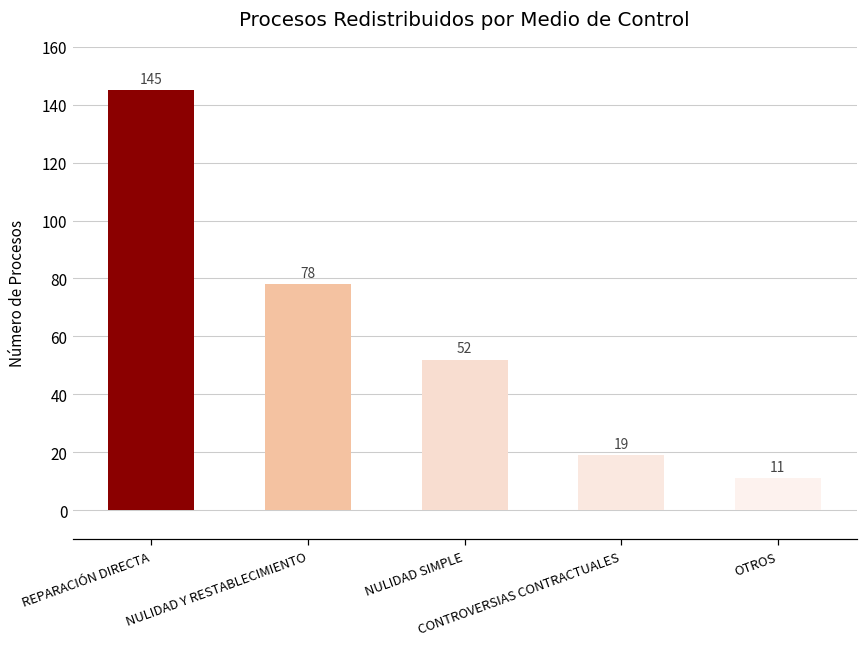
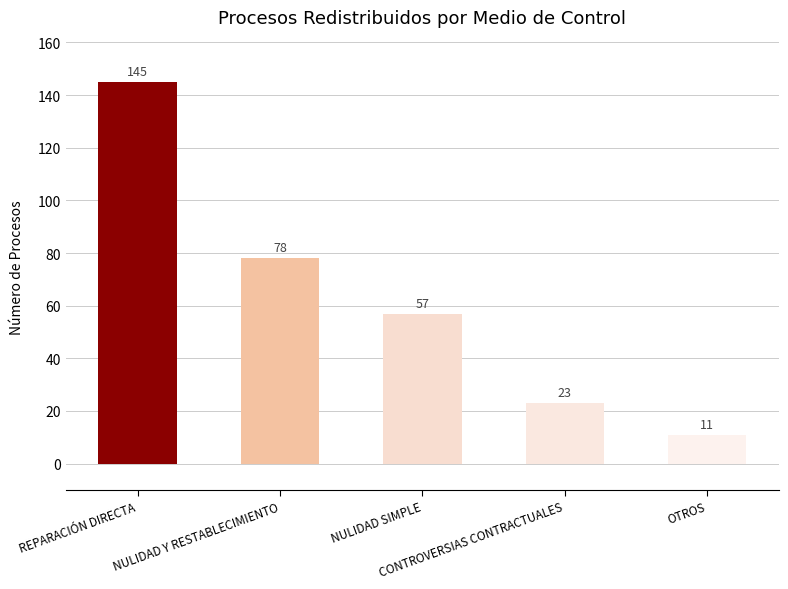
NULIDAD SIMPLE: 52 -> 57
CONTROVERSIAS CONTRACTUALES: 19 -> 23
